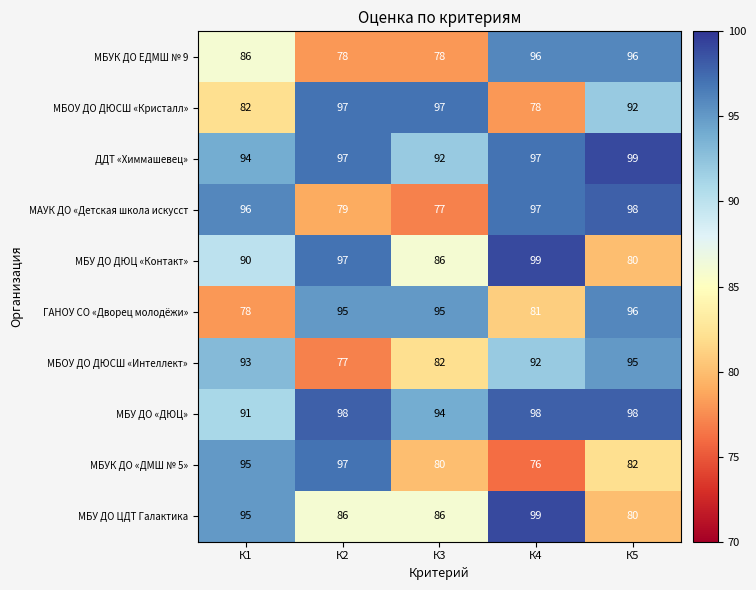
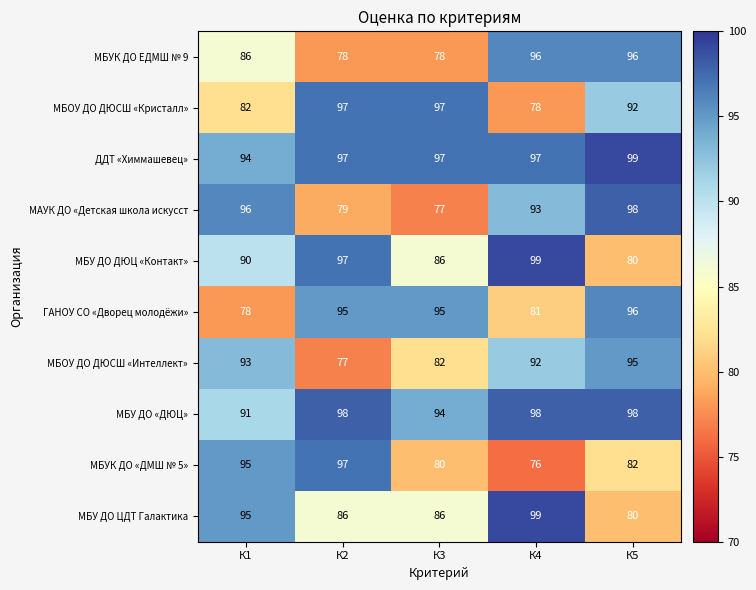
ДДТ «Химмашевец», К3: 92 -> 97
МАУК ДО «Детская школа искусст, К4: 97 -> 93
